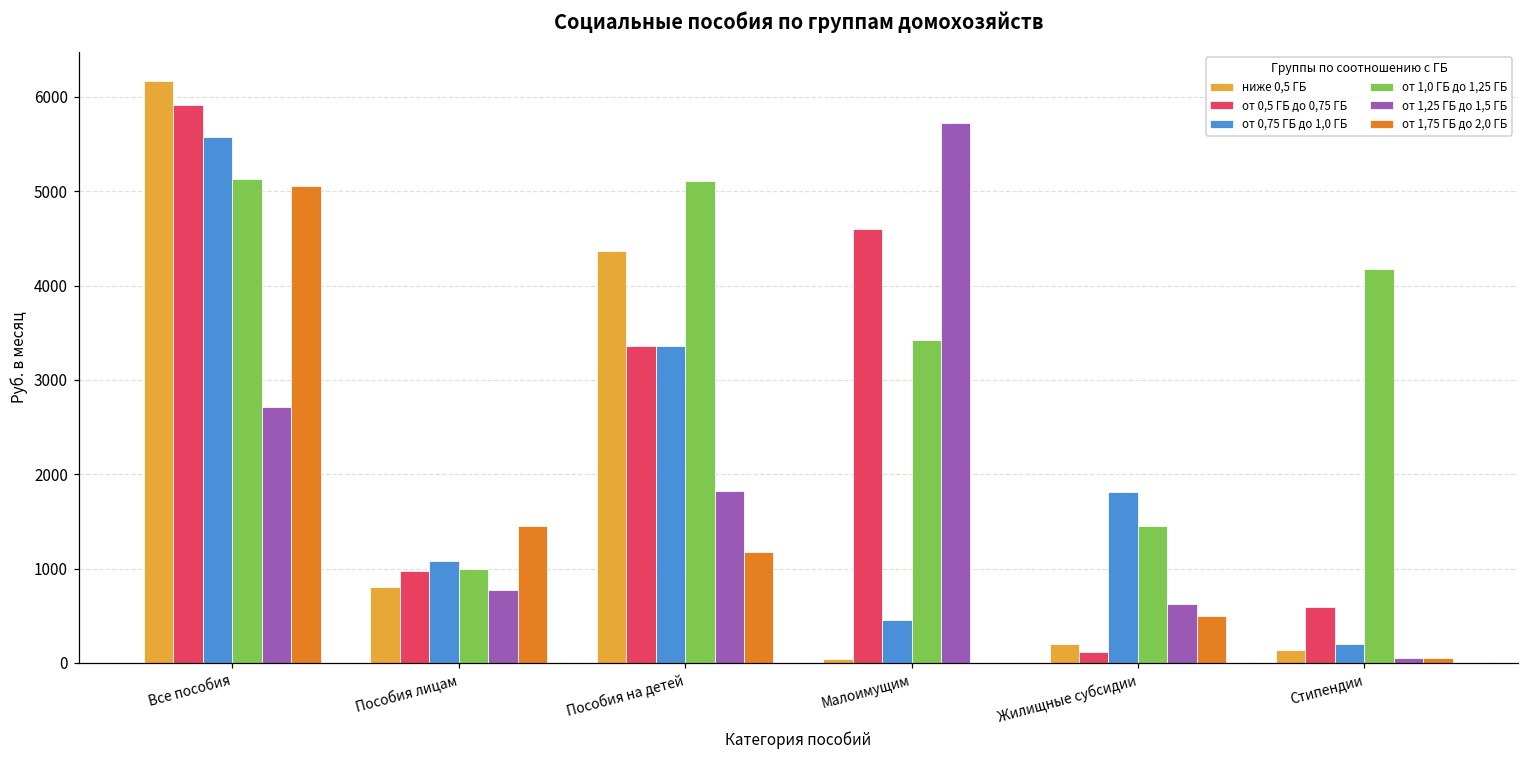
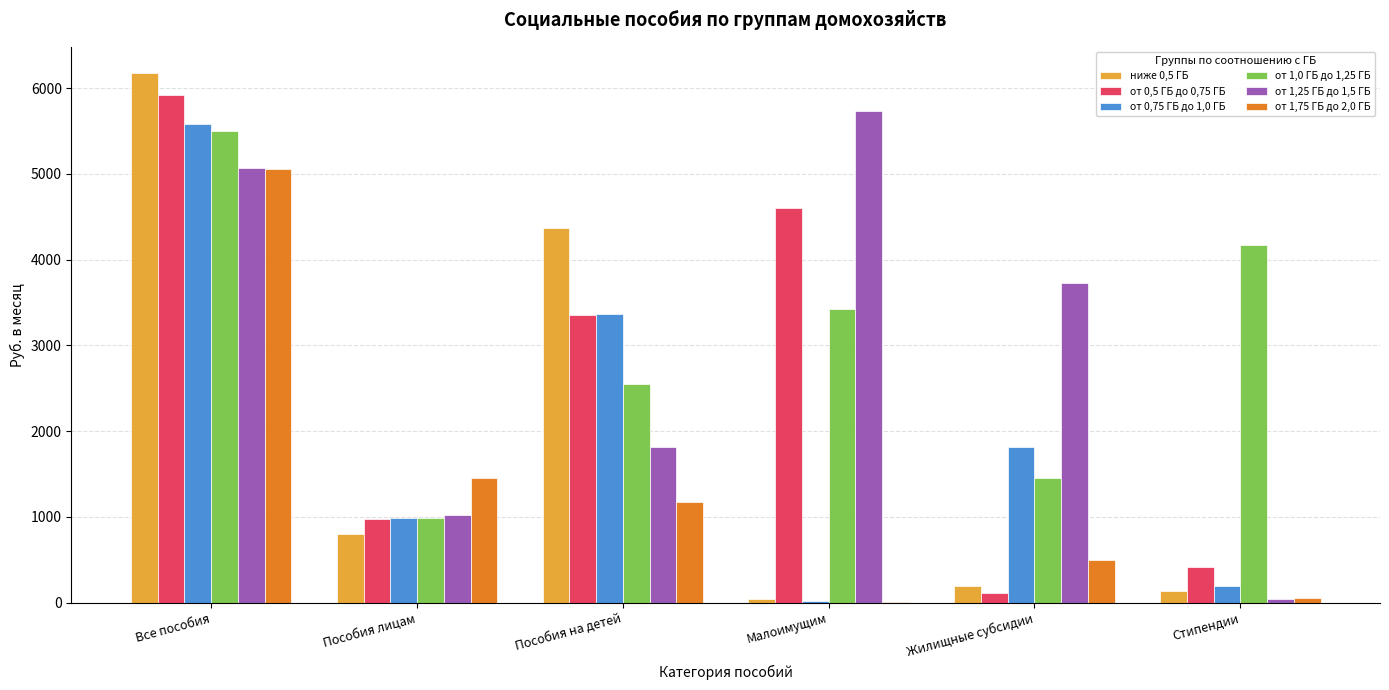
от 1,0 ГБ до 1,25 ГБ, Все пособия: 5100 -> 5500
от 1,25 ГБ до 1,5 ГБ, Все пособия: 2700 -> 5100
от 0,75 ГБ до 1,0 ГБ, Пособия лицам: 1100 -> 1000
от 1,25 ГБ до 1,5 ГБ, Пособия лицам: 800 -> 1000
от 1,0 ГБ до 1,25 ГБ, Пособия на детей: 5100 -> 2600
от 0,75 ГБ до 1,0 ГБ, Малоимущим: 500 -> 0
от 1,25 ГБ до 1,5 ГБ, Жилищные субсидии: 600 -> 3700
от 0,5 ГБ до 0,75 ГБ, Стипендии: 600 -> 400
